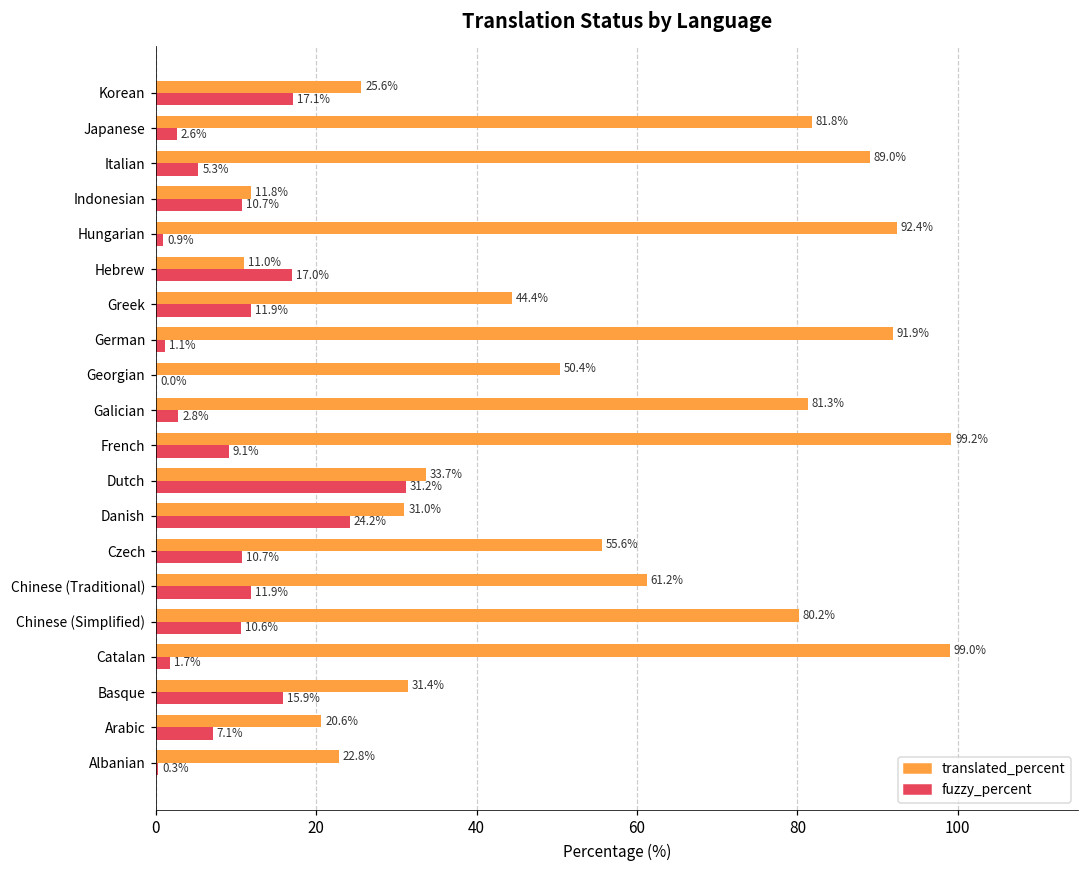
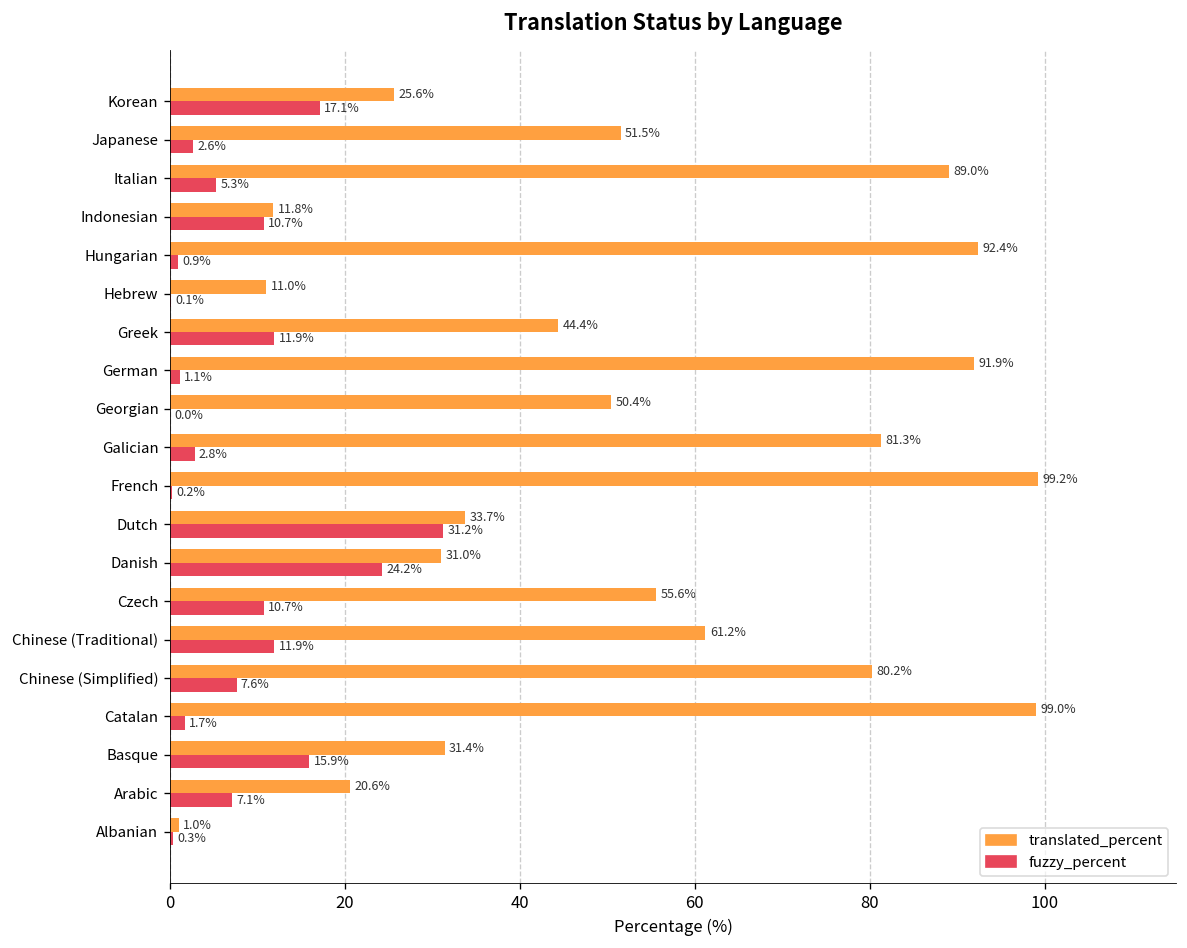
translated_percent, Japanese: 81.8% -> 51.5%
fuzzy_percent, Hebrew: 17.0% -> 0.1%
fuzzy_percent, French: 9.1% -> 0.2%
fuzzy_percent, Chinese (Simplified): 10.6% -> 7.6%
translated_percent, Albanian: 22.8% -> 1.0%
